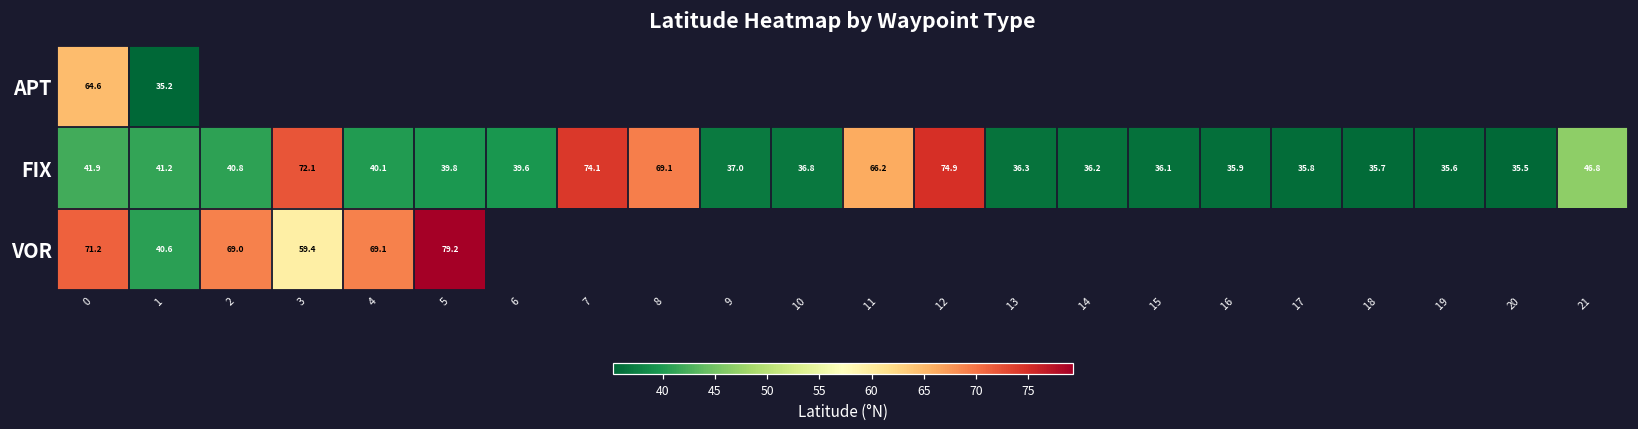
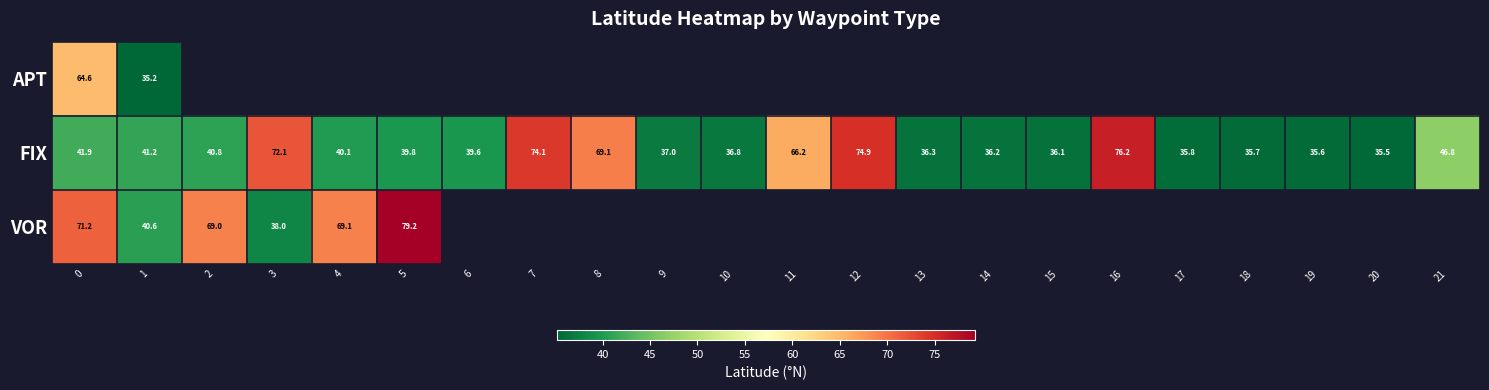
FIX, 16: 35.9 -> 76.2
VOR, 3: 59.4 -> 38.0
